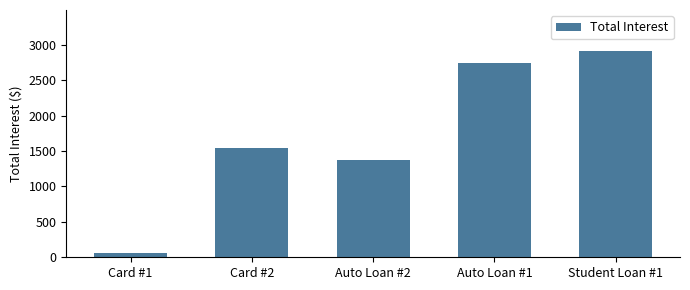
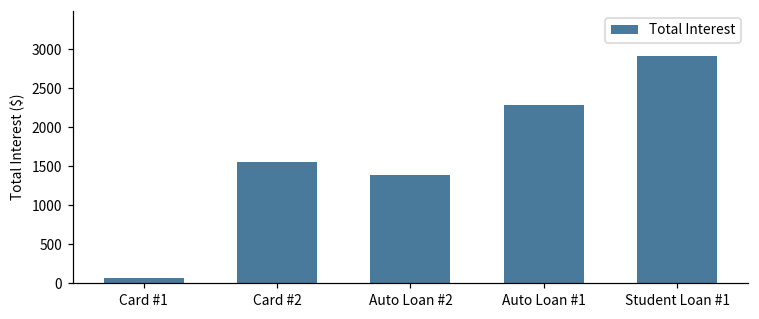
Auto Loan #1: 2700 -> 2300
